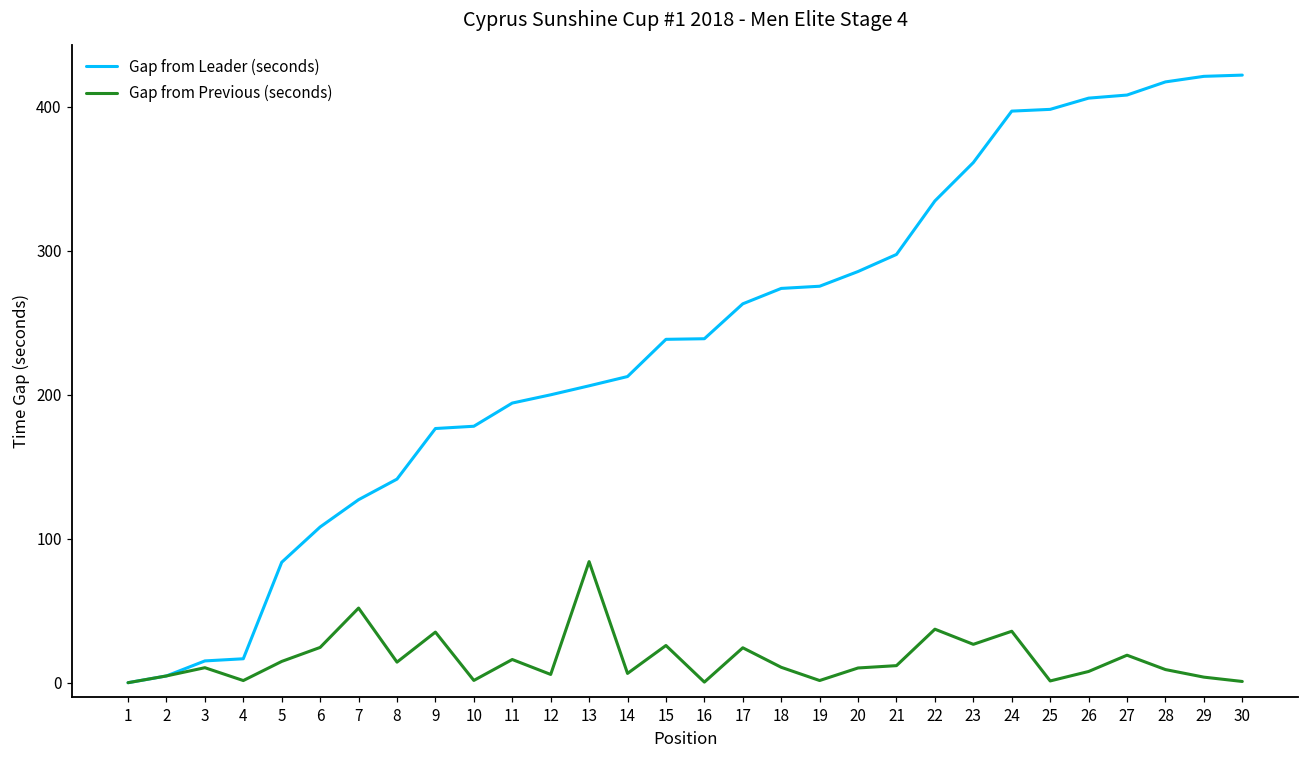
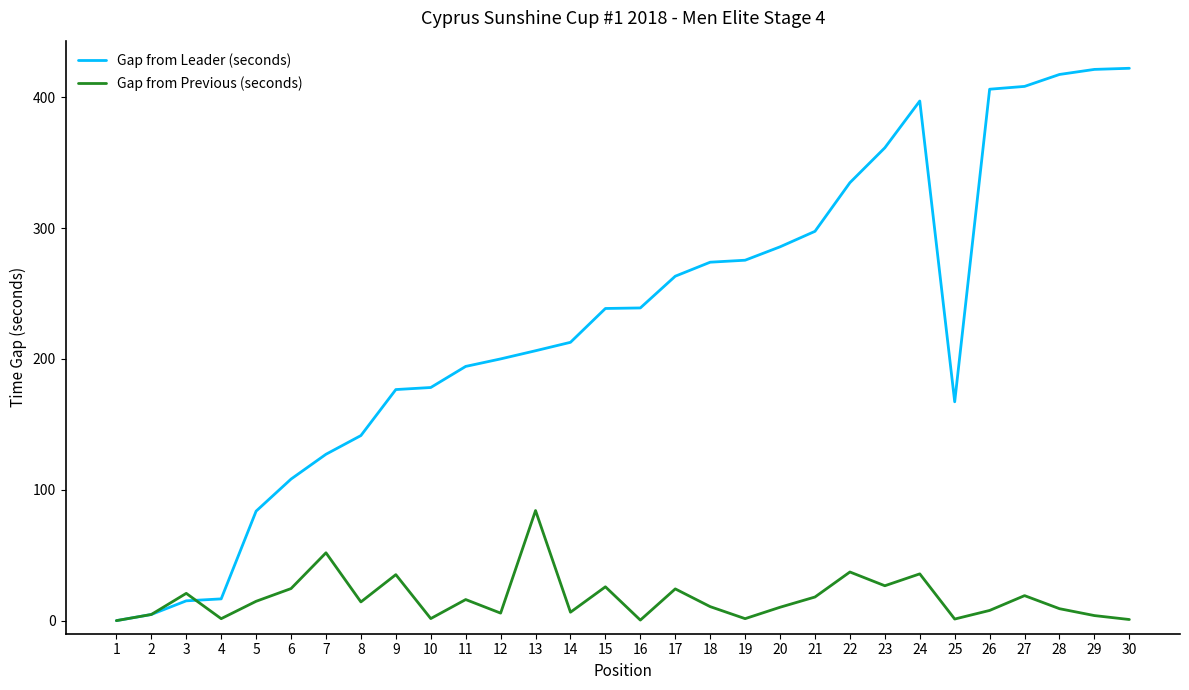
Gap from Previous (seconds), 3: 10 -> 21
Gap from Previous (seconds), 21: 12 -> 18
Gap from Leader (seconds), 25: 398 -> 167
